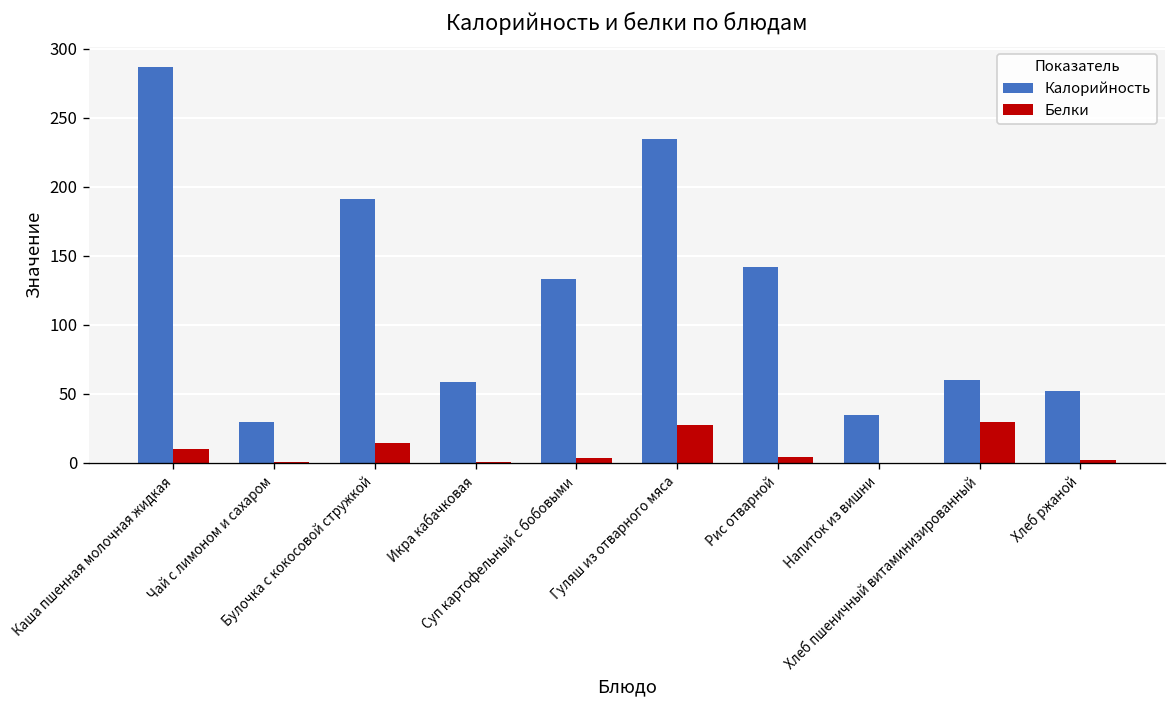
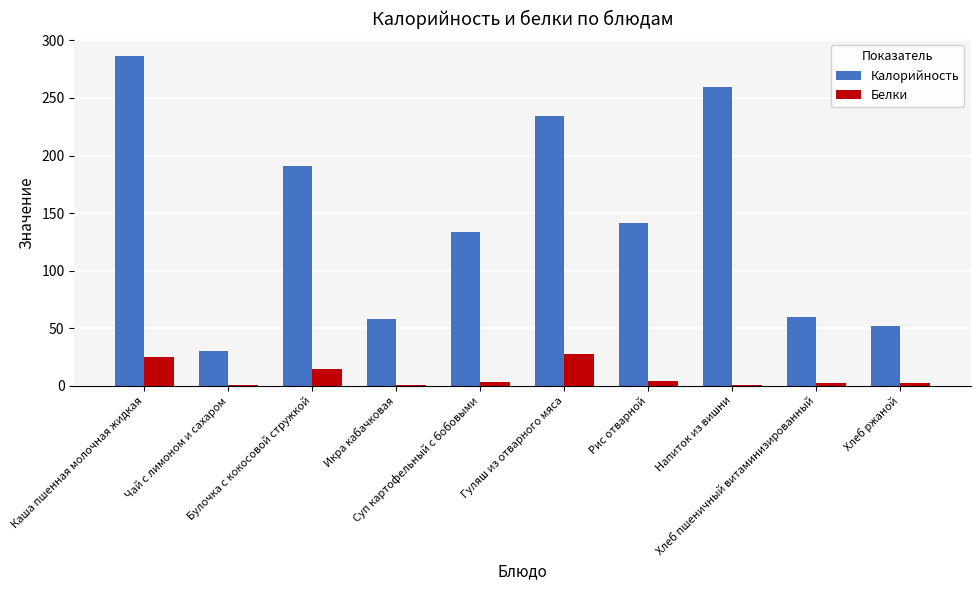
Белки, Каша пшенная молочная жидкая: 10 -> 25
Калорийность, Напиток из вишни: 34 -> 259
Белки, Хлеб пшеничный витаминизированный: 29 -> 2
